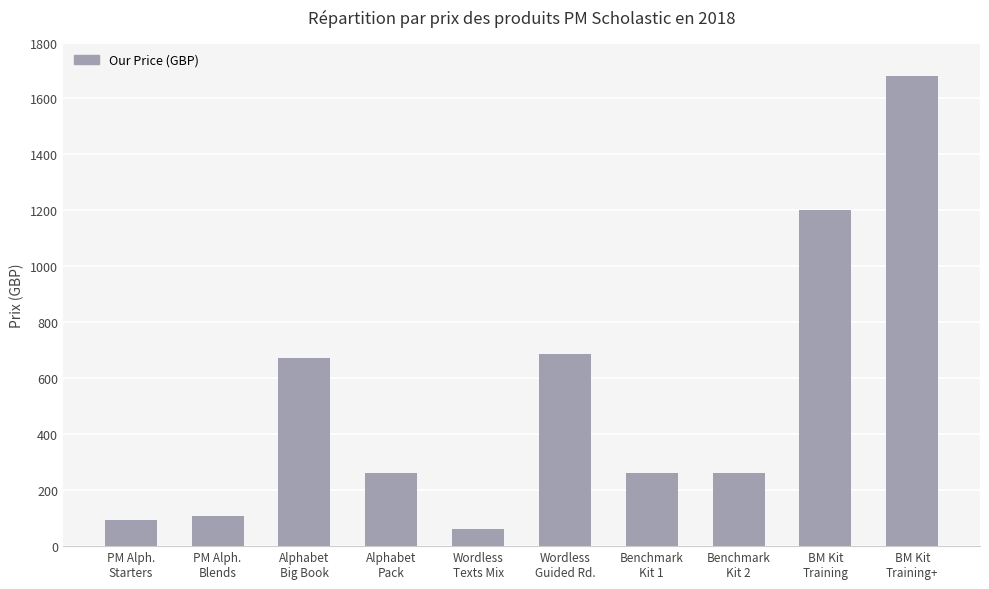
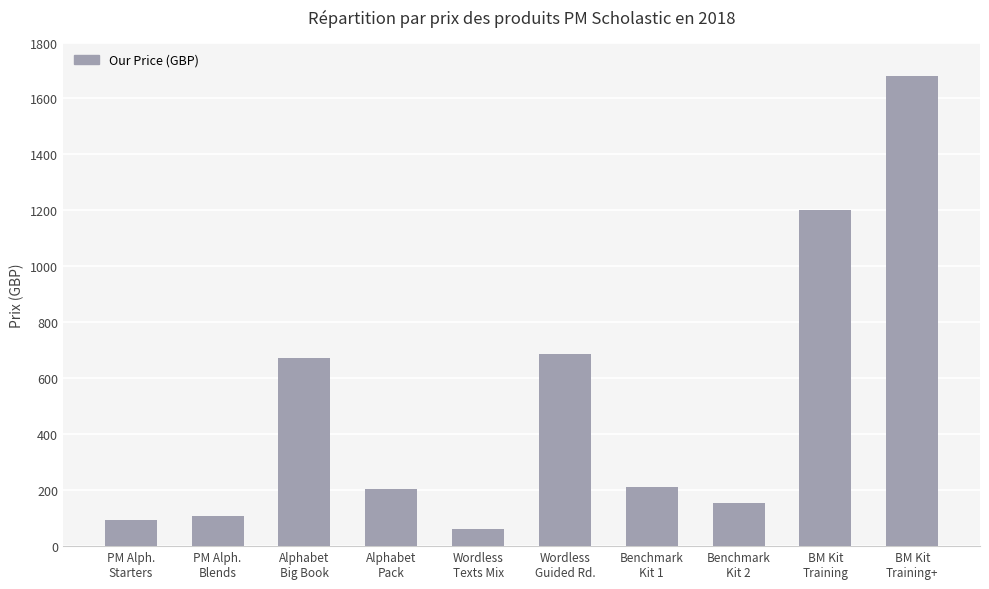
Alphabet Pack: 260 -> 200
Benchmark Kit 1: 260 -> 210
Benchmark Kit 2: 260 -> 150
